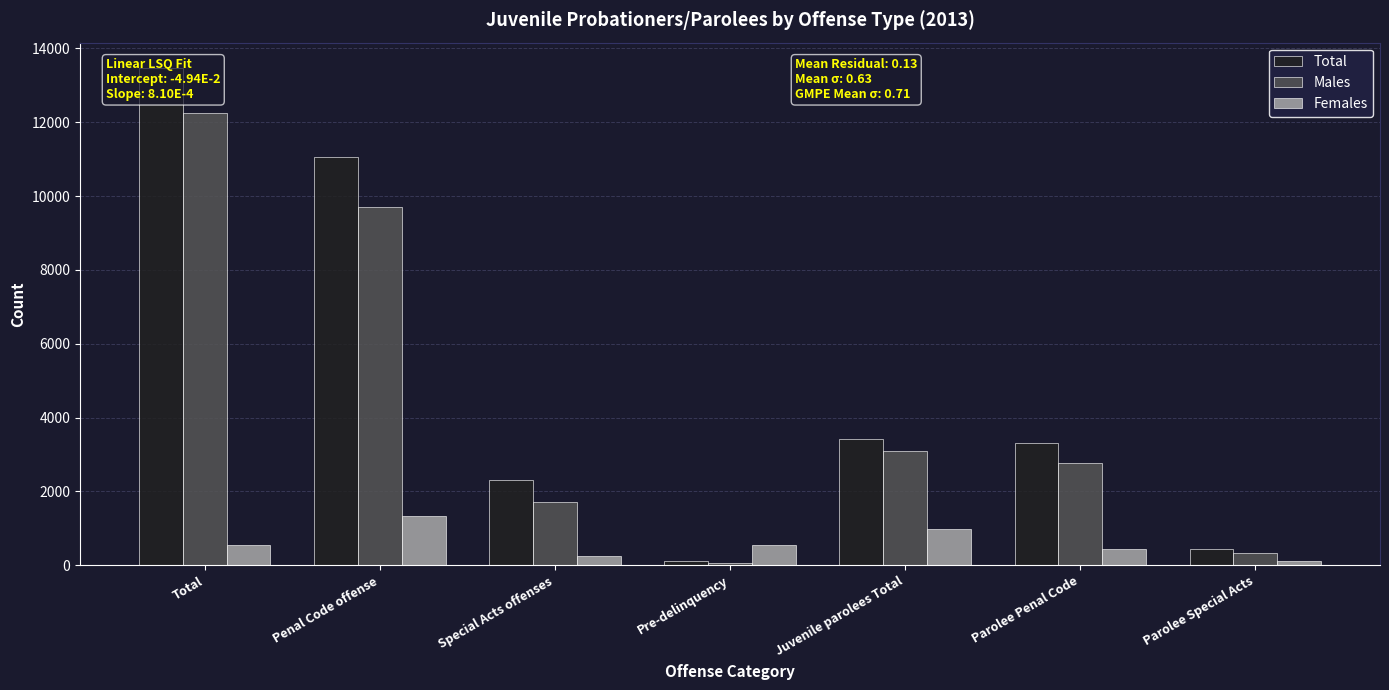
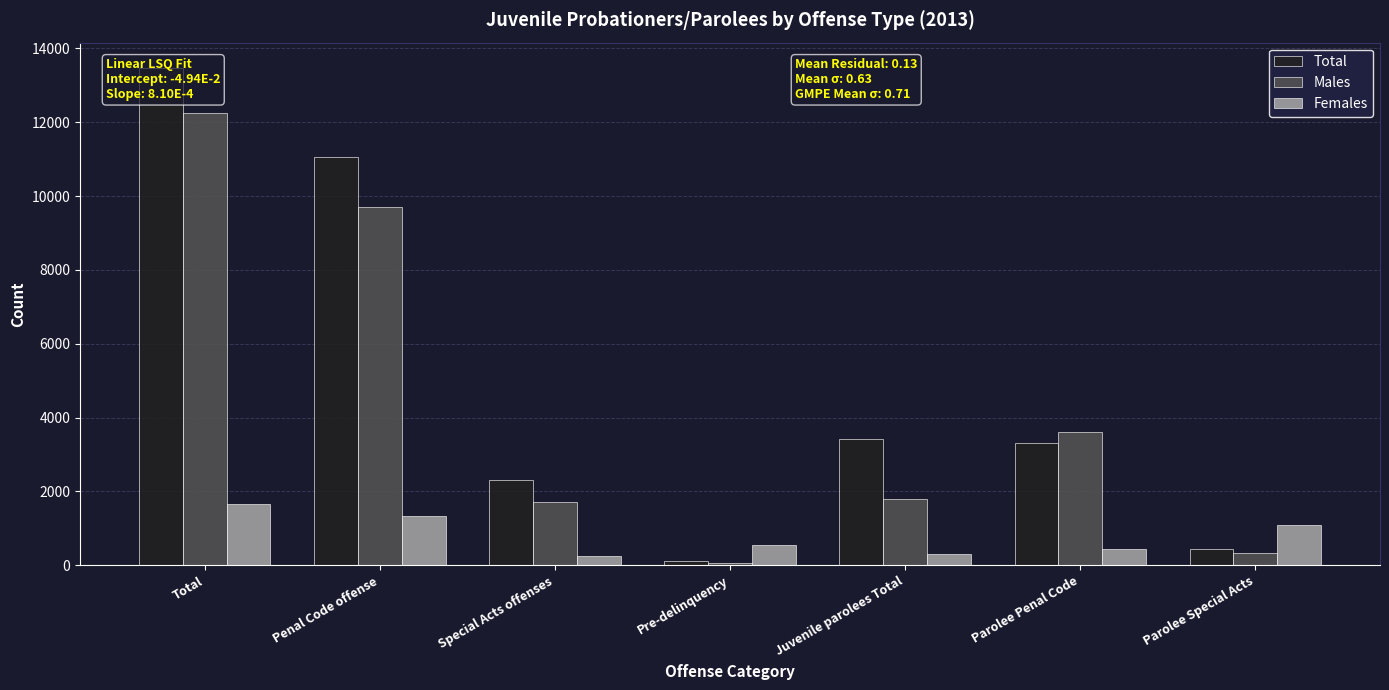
Females, Total: 600 -> 1700
Males, Juvenile parolees Total: 3100 -> 1800
Females, Juvenile parolees Total: 1000 -> 300
Males, Parolee Penal Code: 2800 -> 3600
Females, Parolee Special Acts: 100 -> 1100
